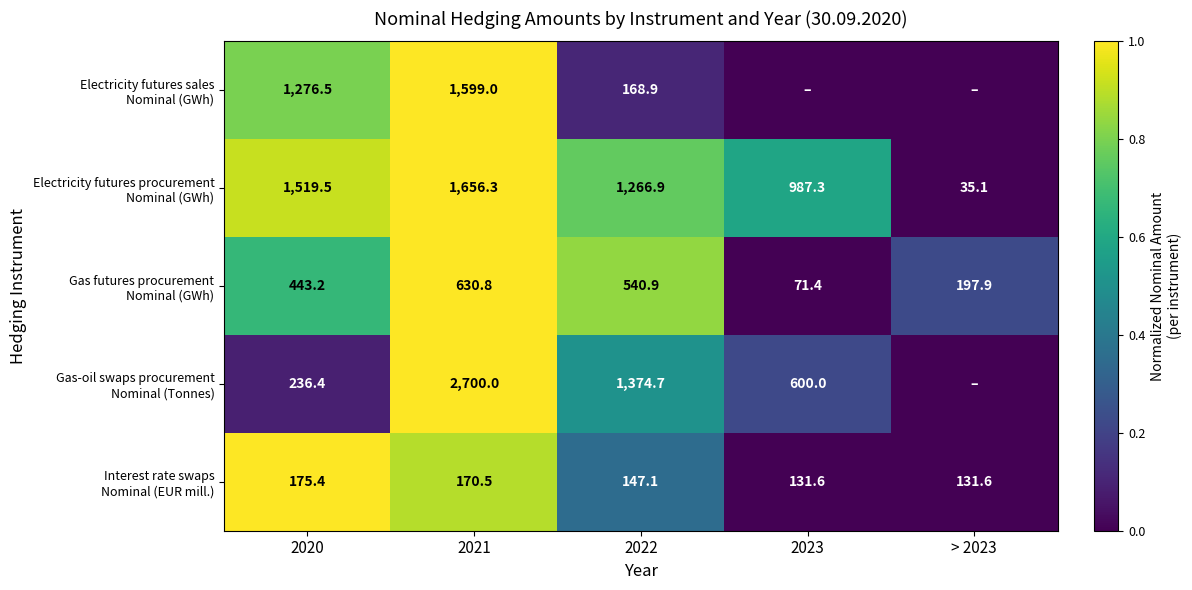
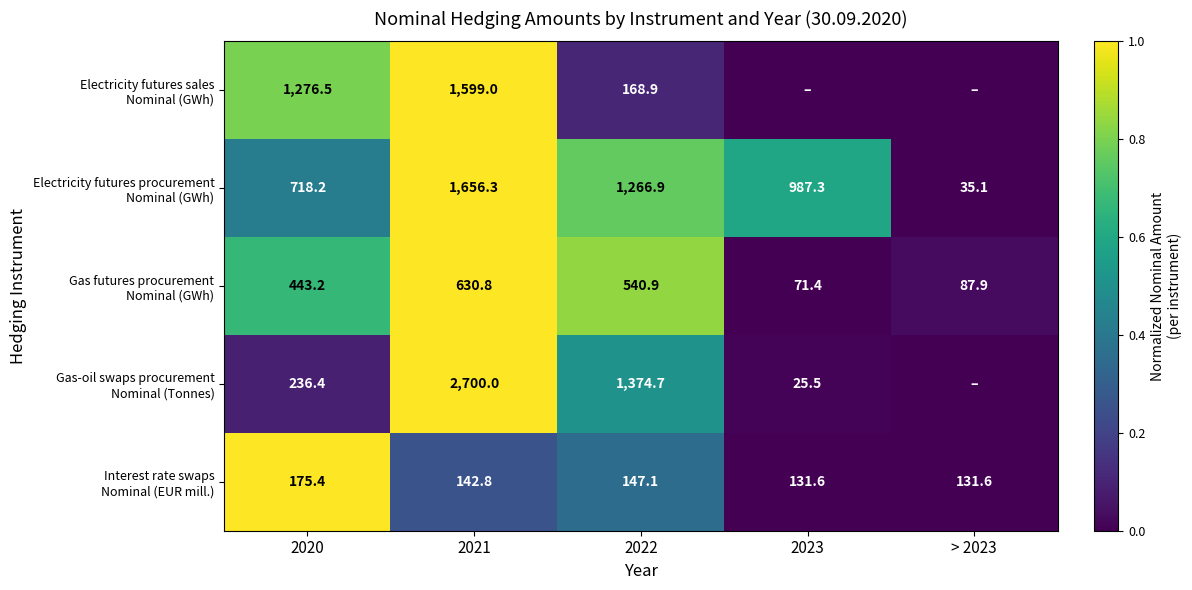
Electricity futures procurement Nominal (GWh), 2020: 1,519.5 -> 718.2
Gas futures procurement Nominal (GWh), > 2023: 197.9 -> 87.9
Gas-oil swaps procurement Nominal (Tonnes), 2023: 600.0 -> 25.5
Interest rate swaps Nominal (EUR mill.), 2021: 170.5 -> 142.8
